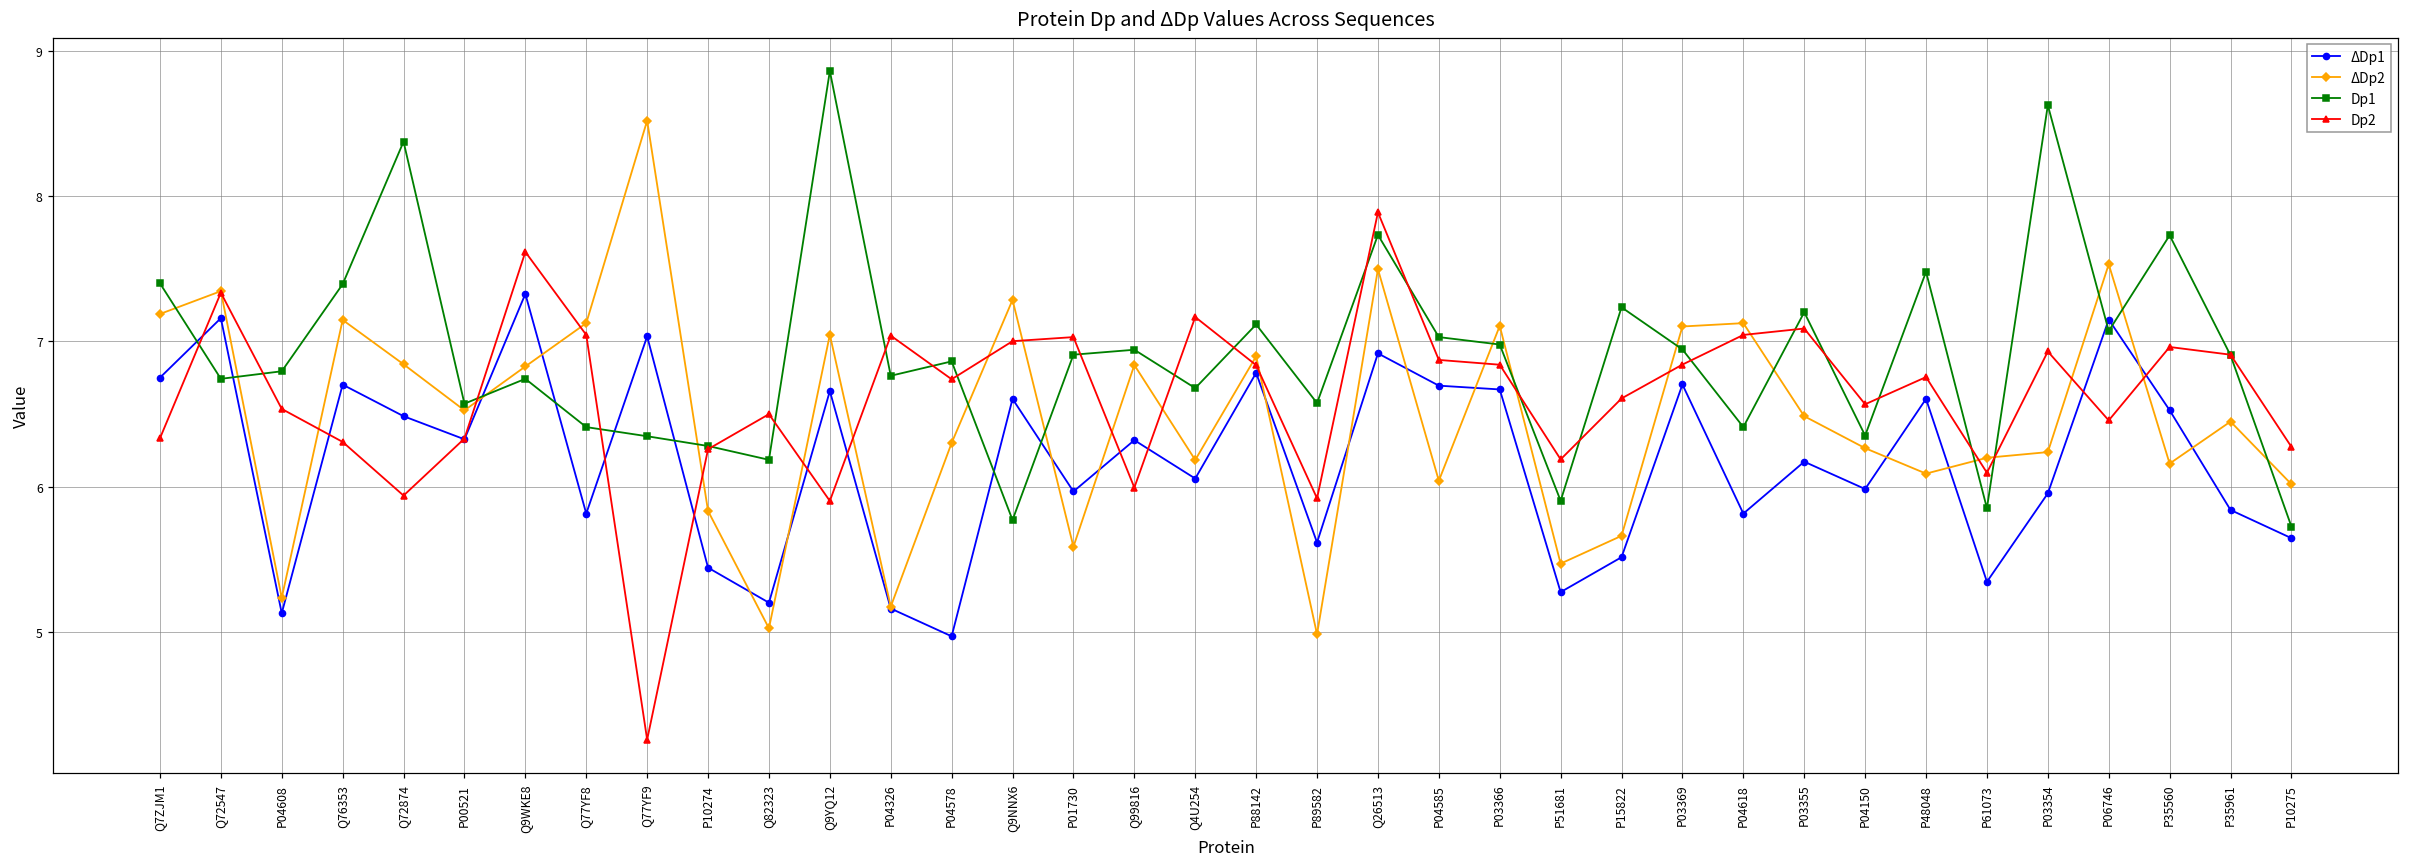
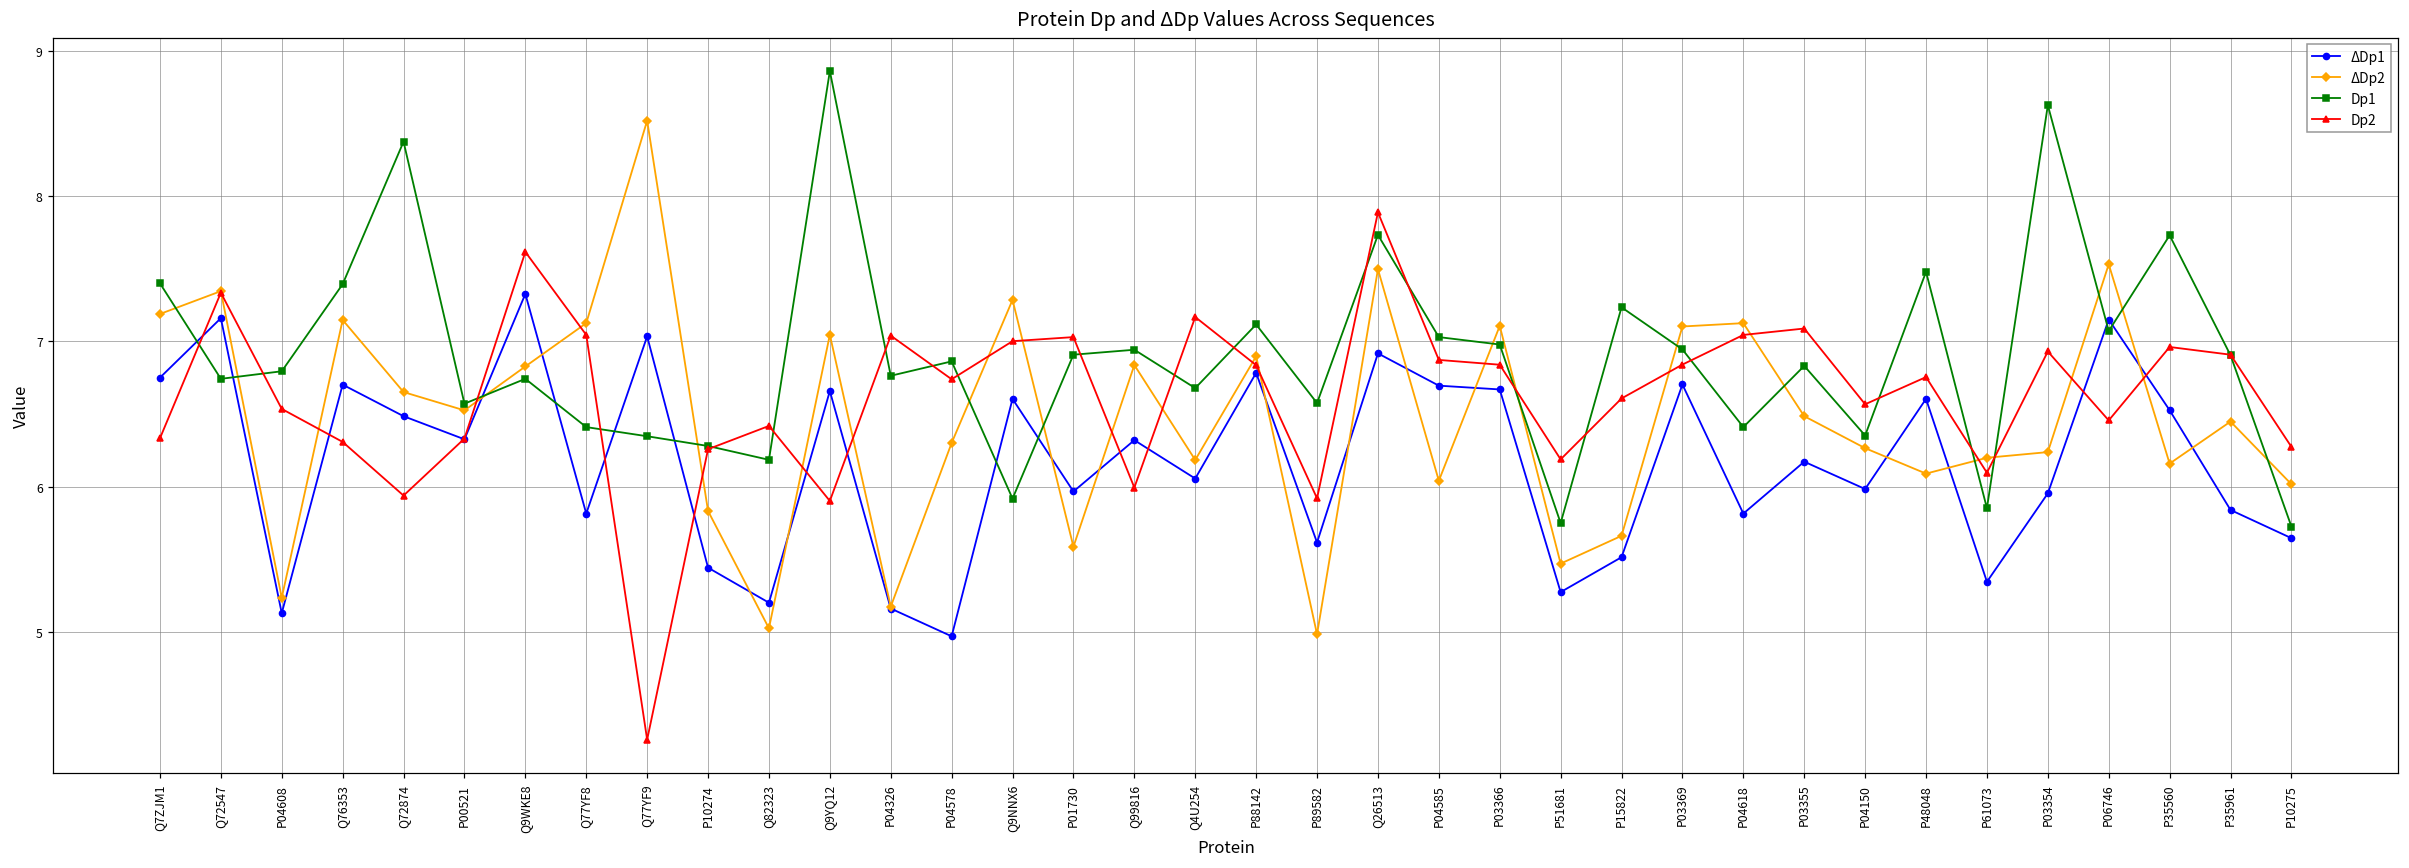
ΔDp2, Q72874: 6.84 -> 6.65
Dp2, Q82323: 6.50 -> 6.42
Dp1, Q9NNX6: 5.77 -> 5.92
Dp1, P51681: 5.90 -> 5.75
Dp1, P03355: 7.20 -> 6.83
